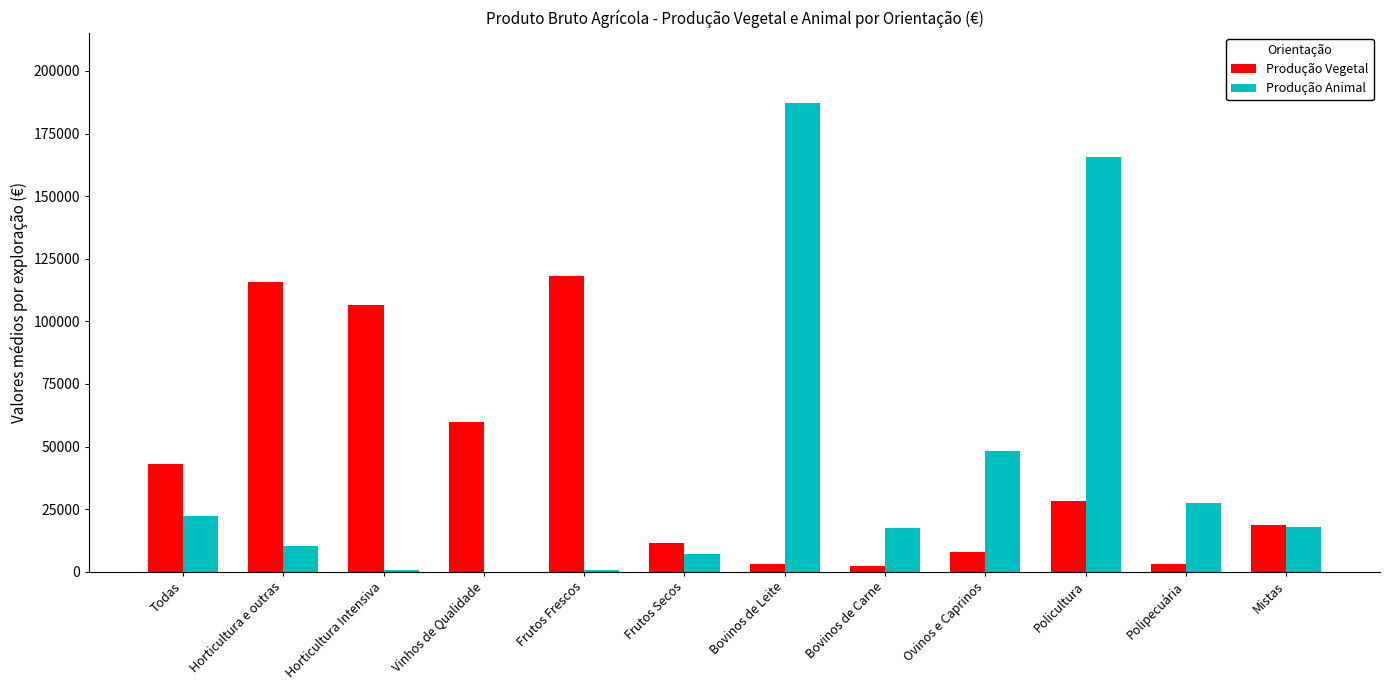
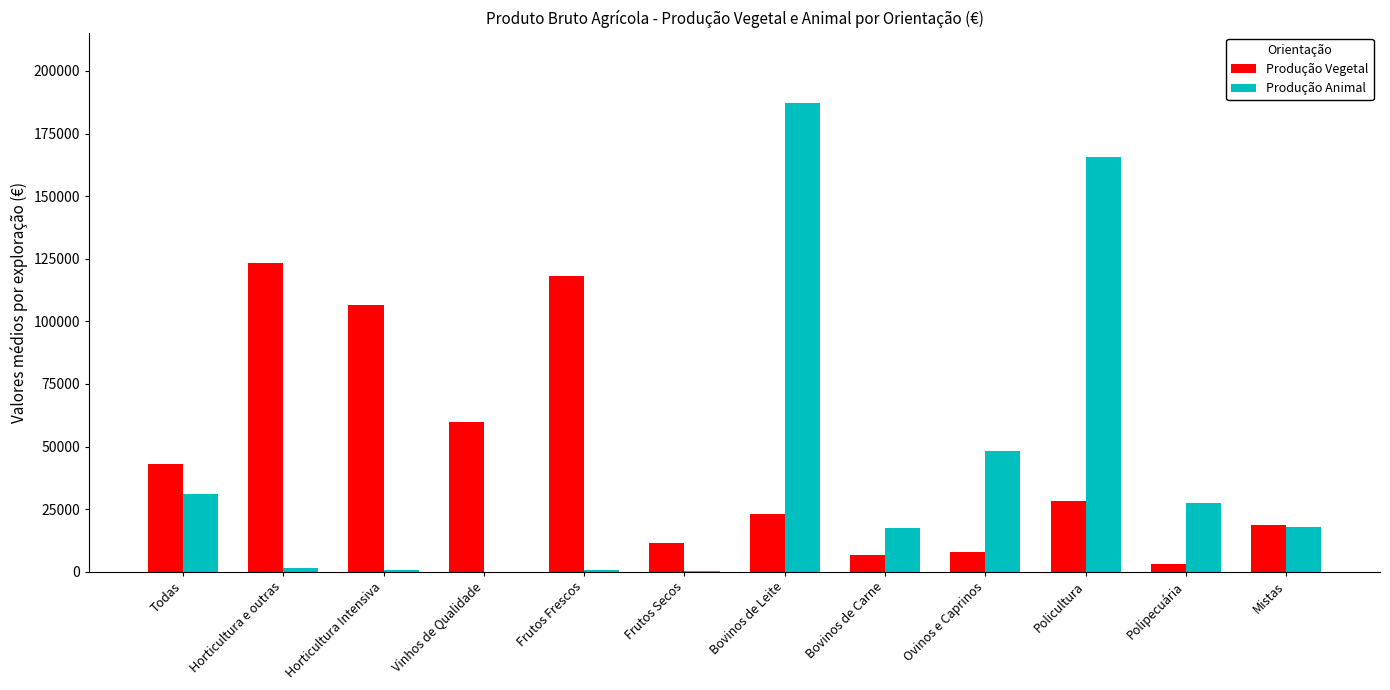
Produção Animal, Todas: 22000 -> 31000
Produção Vegetal, Horticultura e outras: 116000 -> 123000
Produção Animal, Horticultura e outras: 10000 -> 2000
Produção Animal, Frutos Secos: 7000 -> 0
Produção Vegetal, Bovinos de Leite: 3000 -> 23000
Produção Vegetal, Bovinos de Carne: 2000 -> 7000
